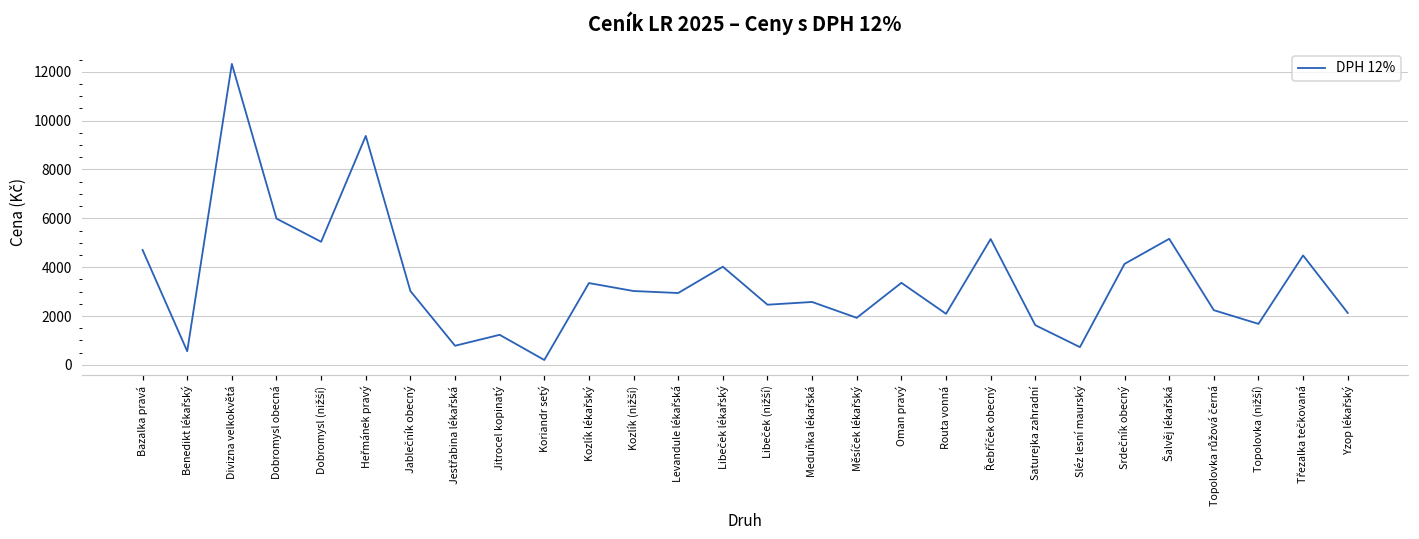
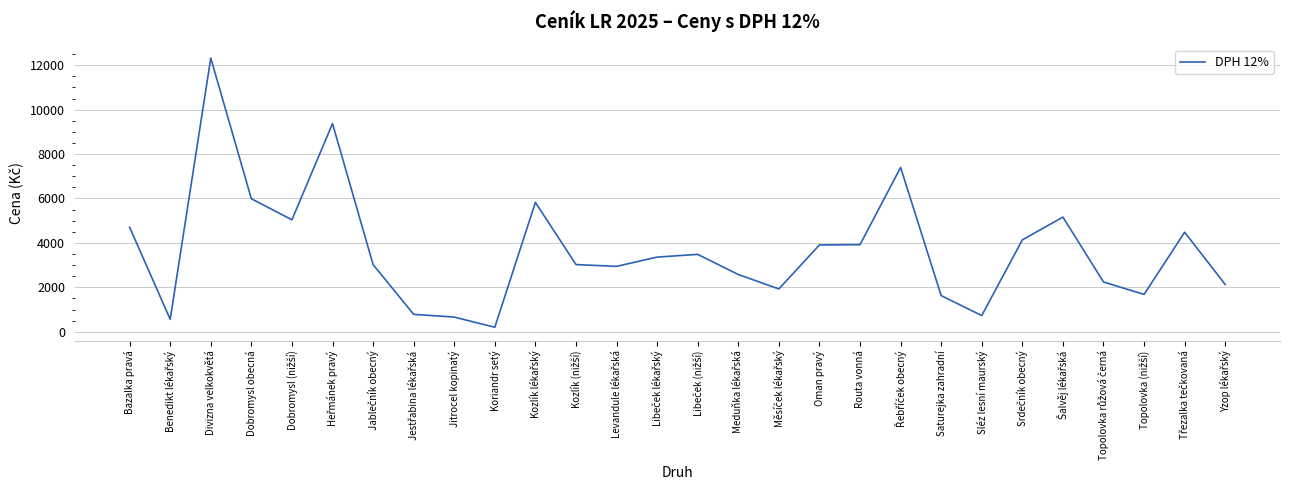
Jitrocel kopinatý: 1200 -> 700
Kozlík lékařský: 3400 -> 5800
Libeček lékařský: 4000 -> 3400
Libeček (nižší): 2500 -> 3500
Oman pravý: 3400 -> 3900
Routa vonná: 2100 -> 3900
Řebříček obecný: 5200 -> 7400
